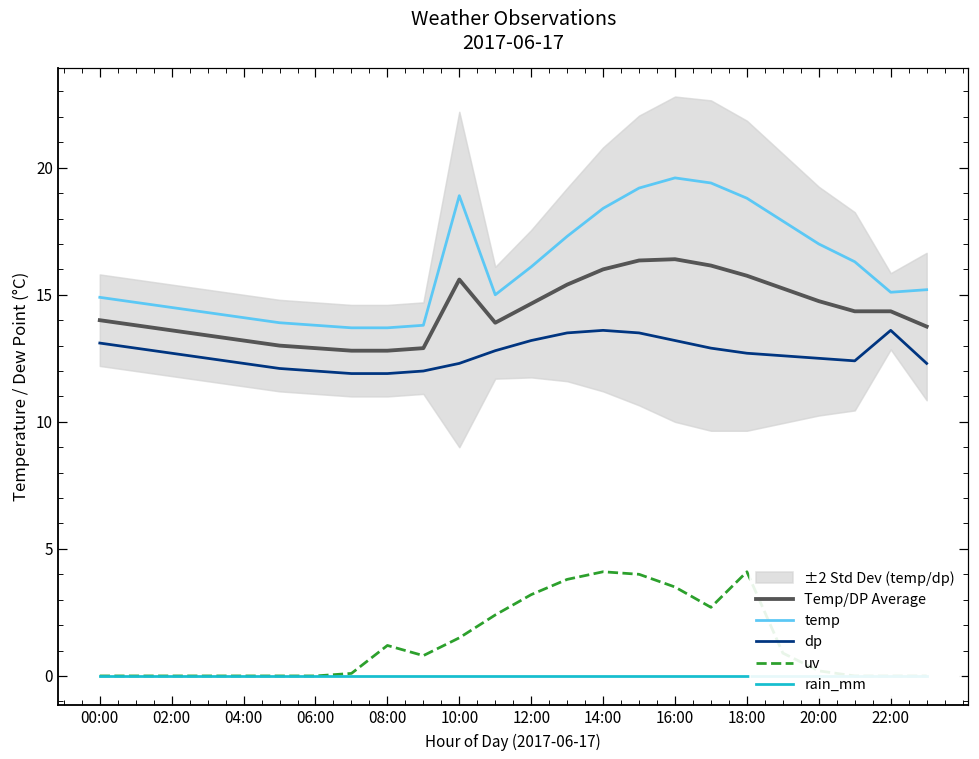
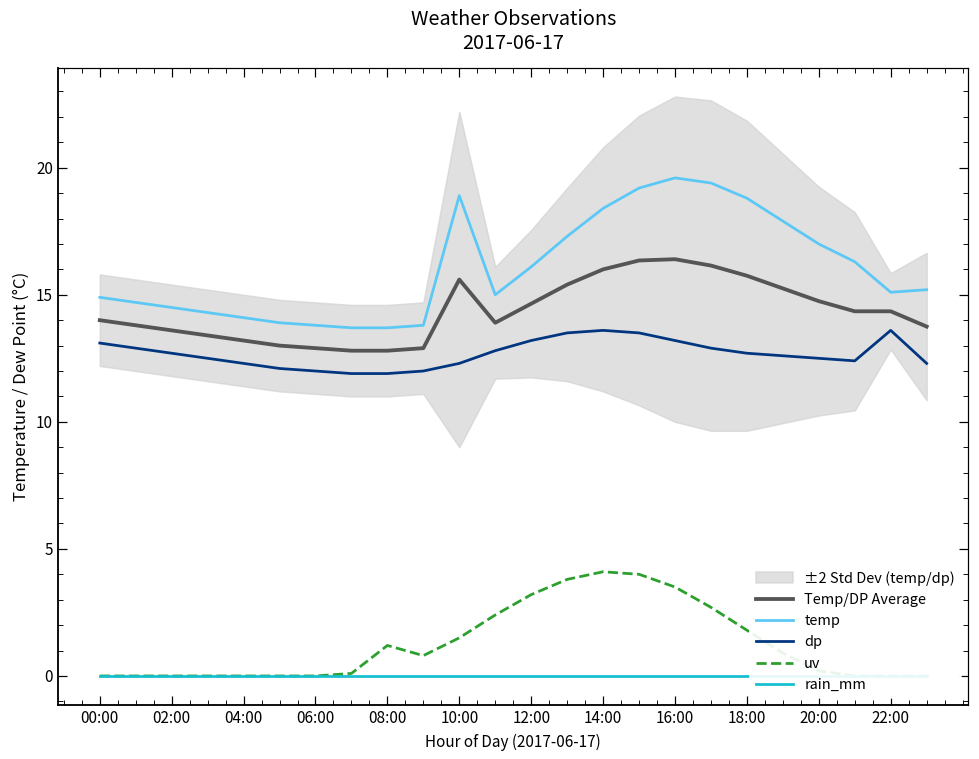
uv, 18:00: 4.1 -> 1.8
